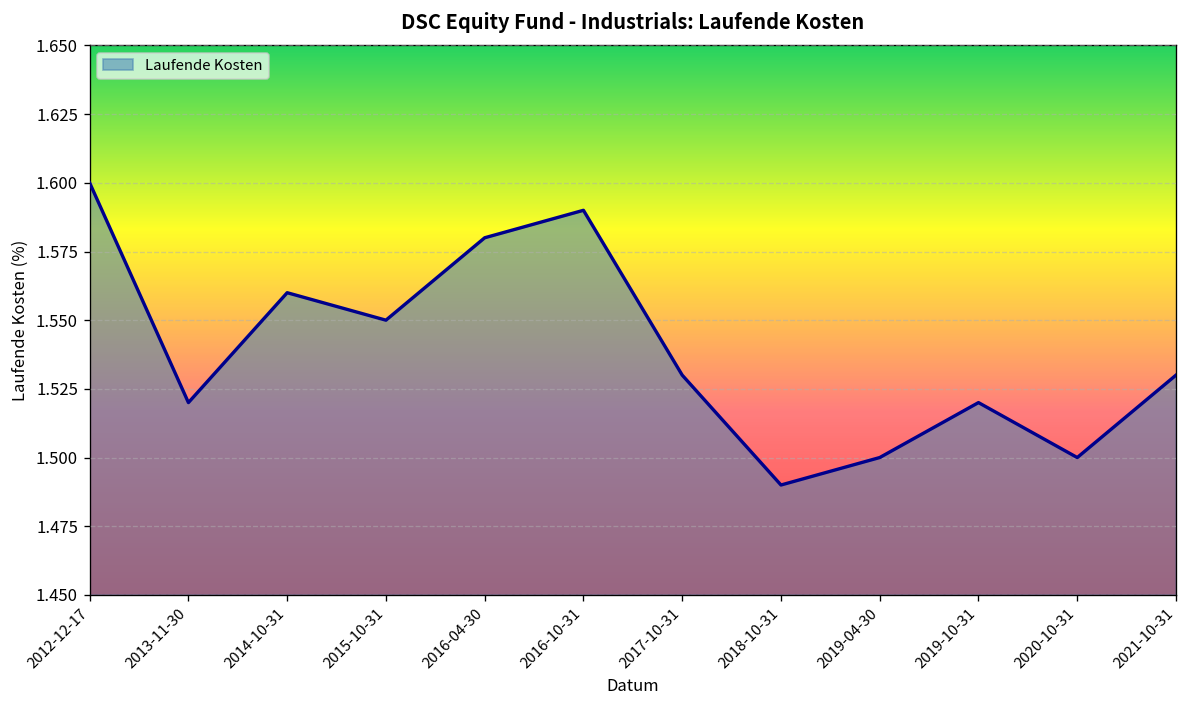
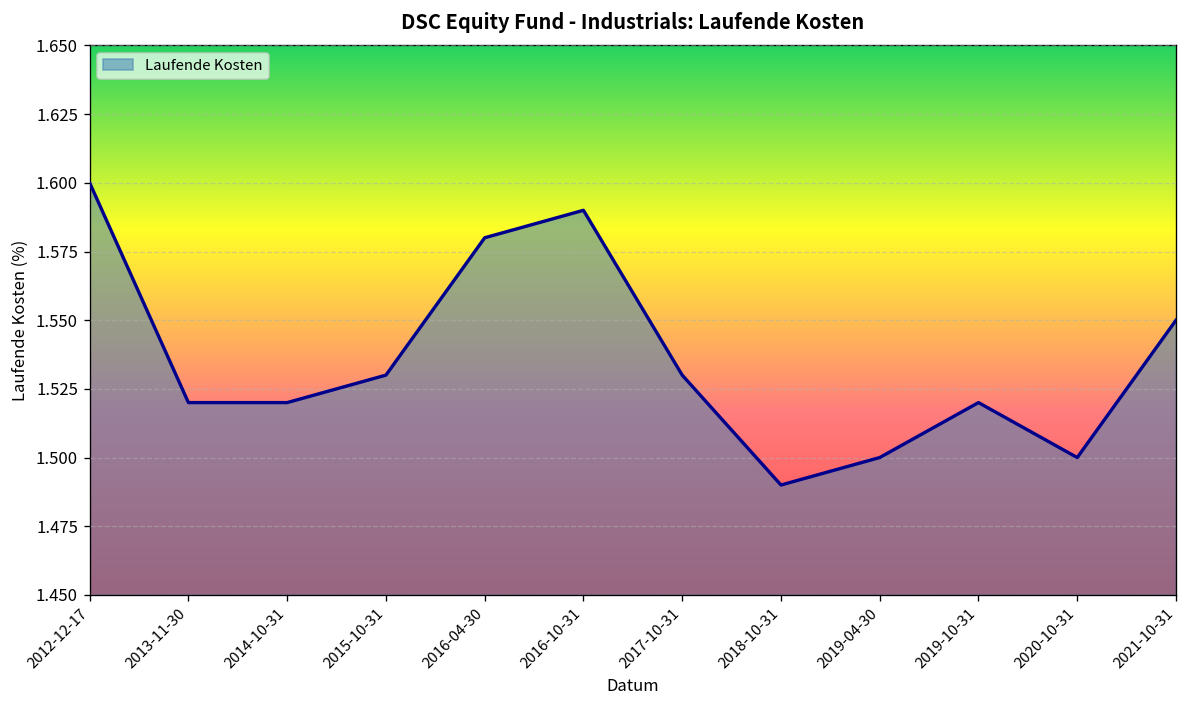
2014-10-31: 1.56 -> 1.52
2015-10-31: 1.55 -> 1.53
2021-10-31: 1.53 -> 1.55
